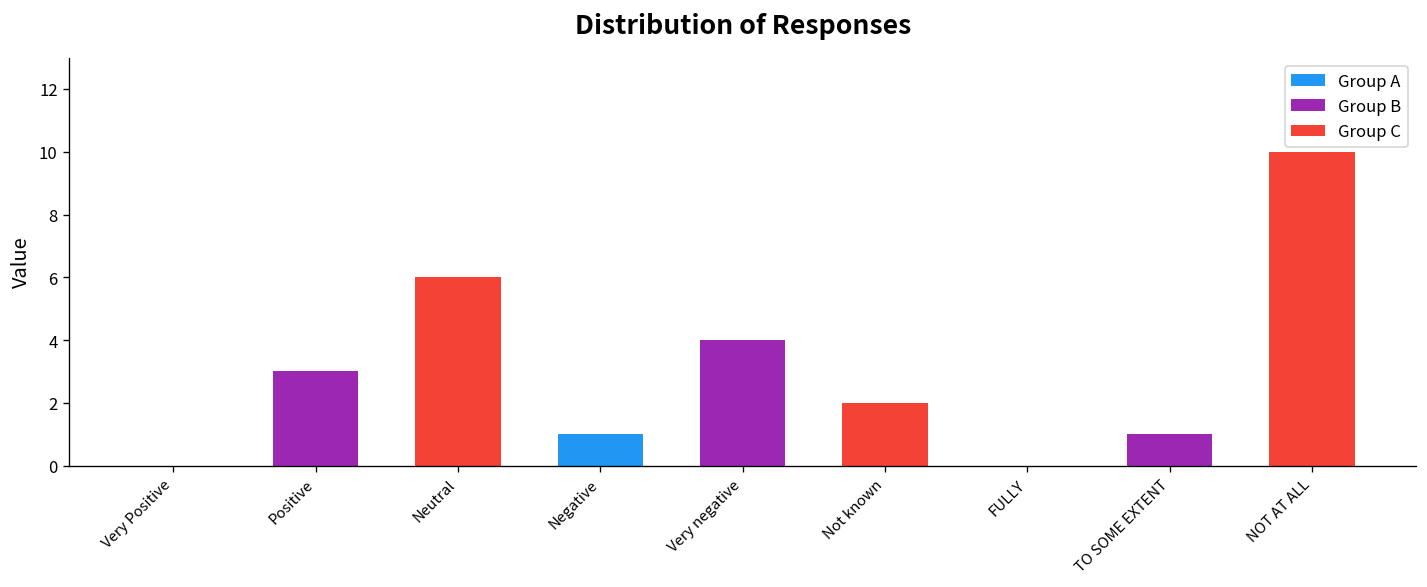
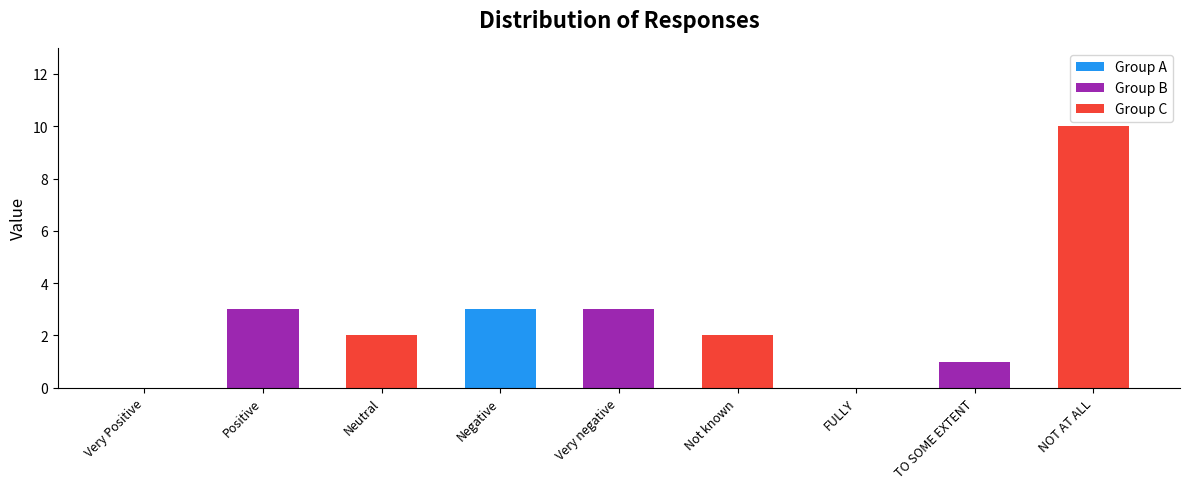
Neutral: 6 -> 2
Negative: 1 -> 3
Very negative: 4 -> 3
